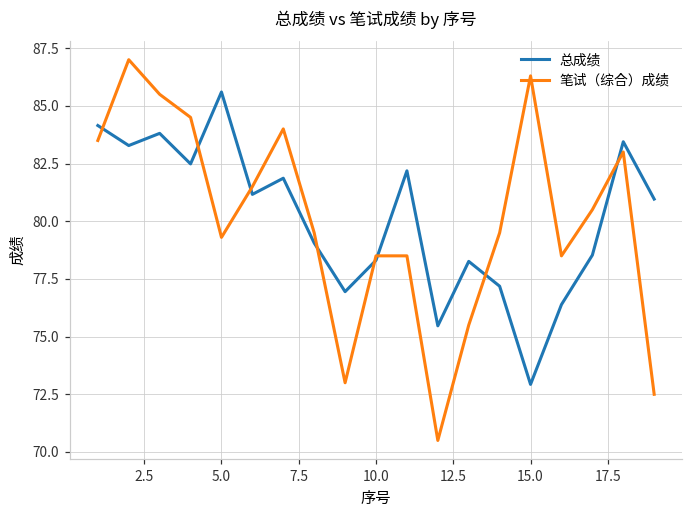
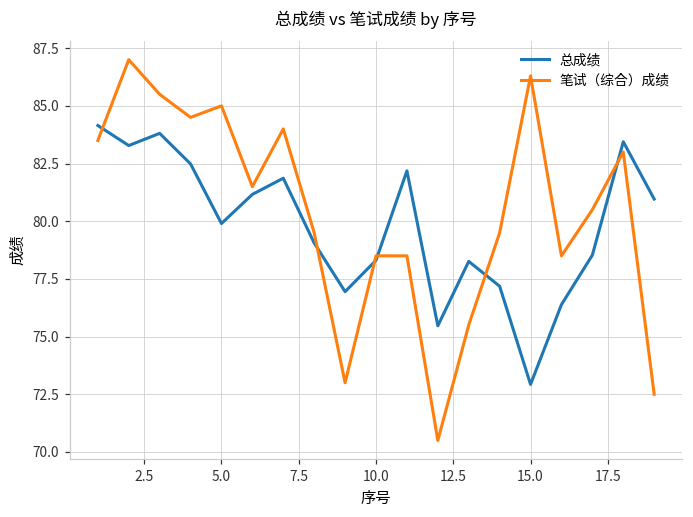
总成绩, 5.0: 85.6 -> 79.9
笔试（综合）成绩, 5.0: 79.3 -> 85.0
